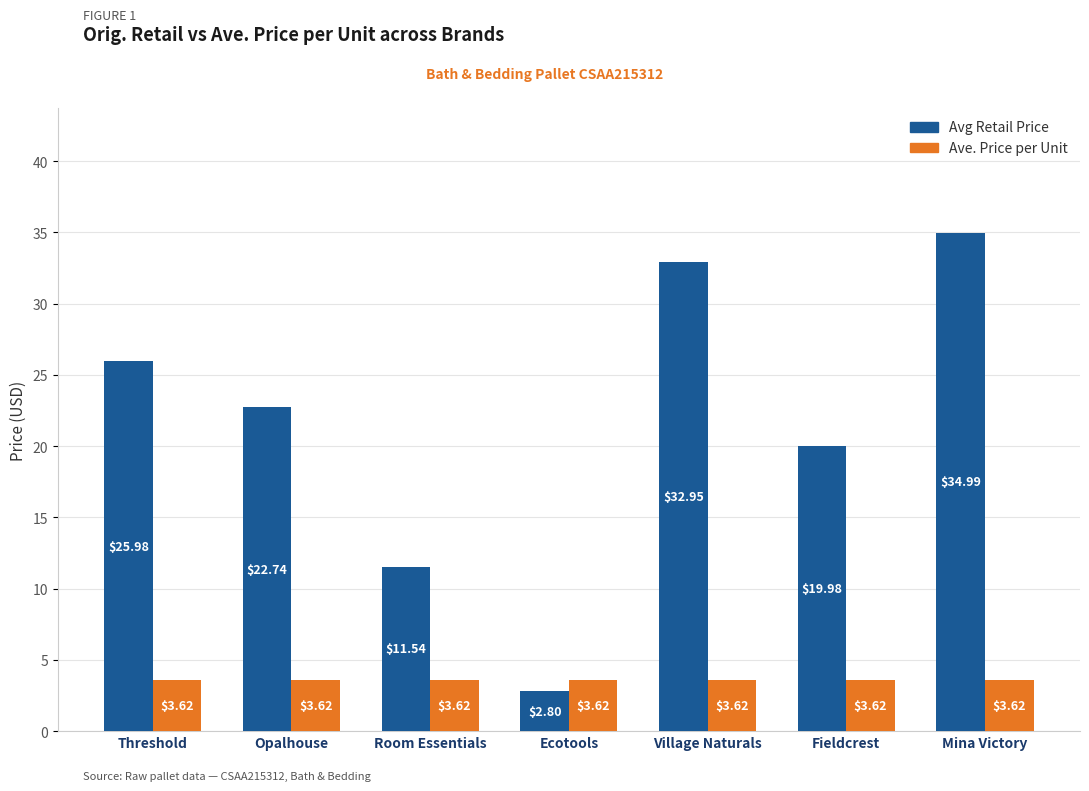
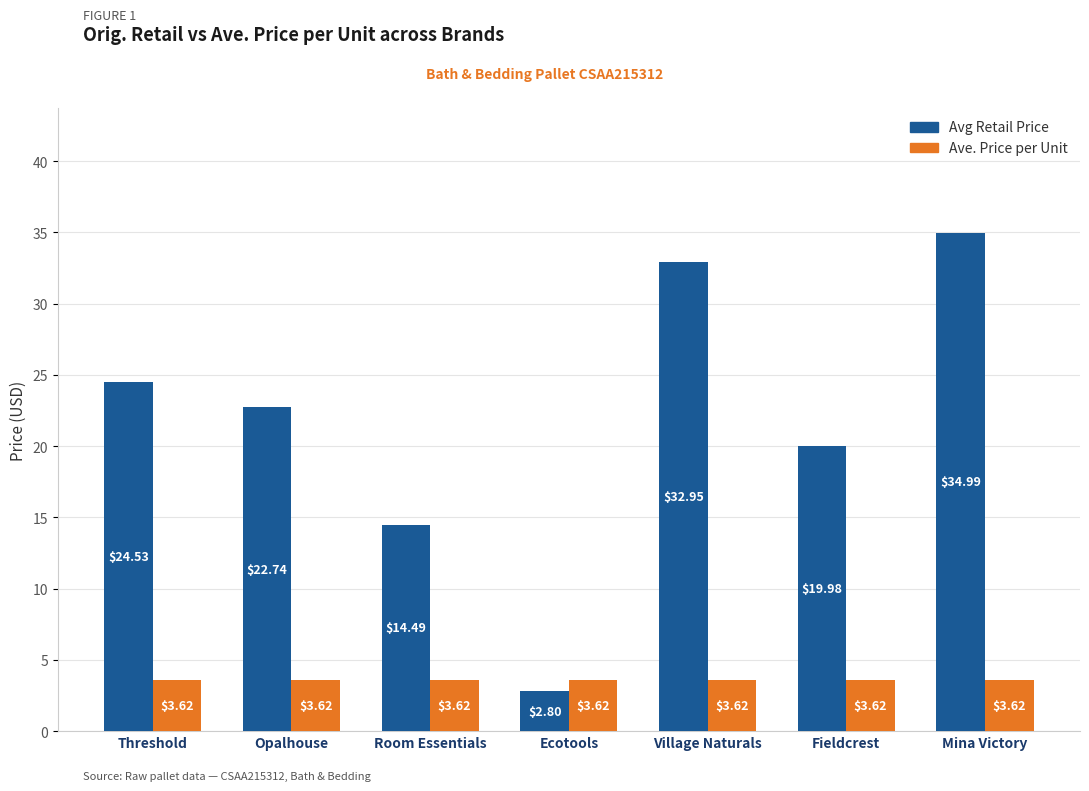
Avg Retail Price, Threshold: $25.98 -> $24.53
Avg Retail Price, Room Essentials: $11.54 -> $14.49
